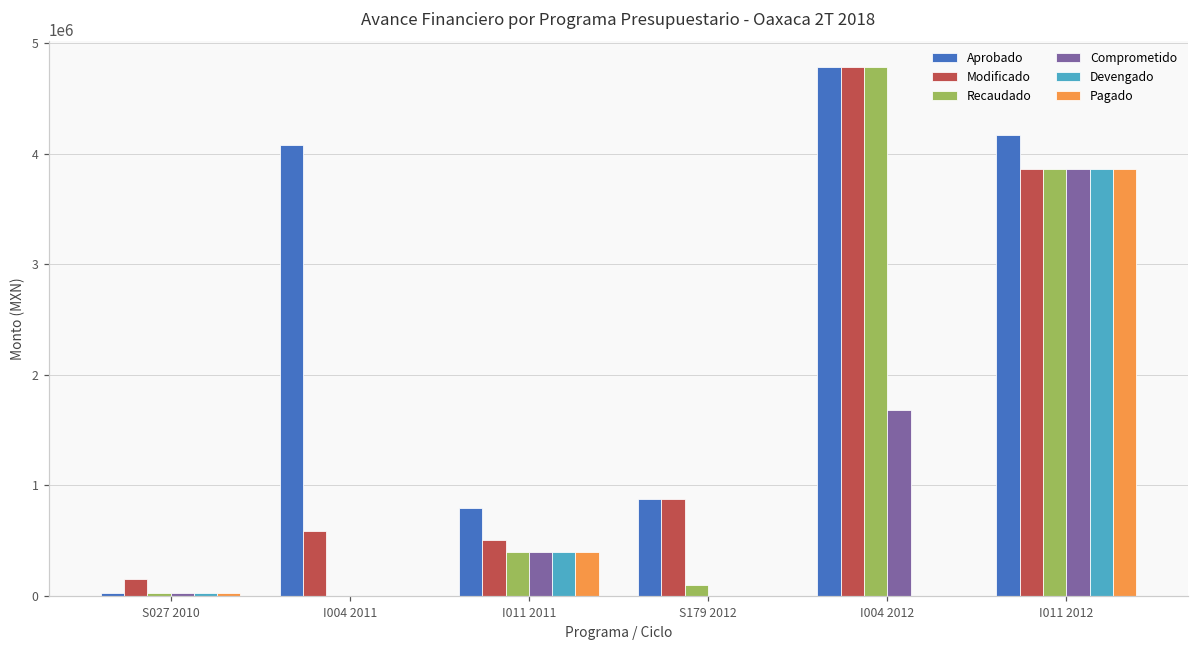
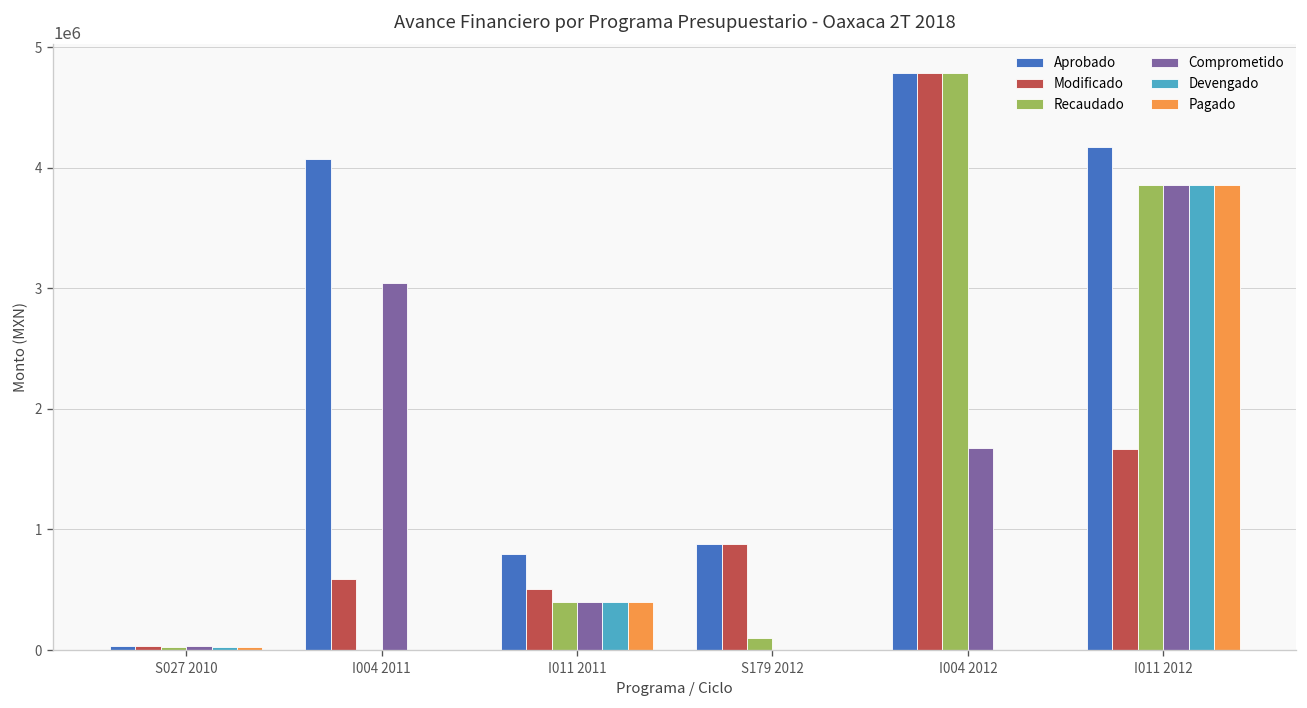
Modificado, S027 2010: 160000 -> 30000
Comprometido, I004 2011: 0 -> 3040000
Modificado, I011 2012: 3860000 -> 1660000
